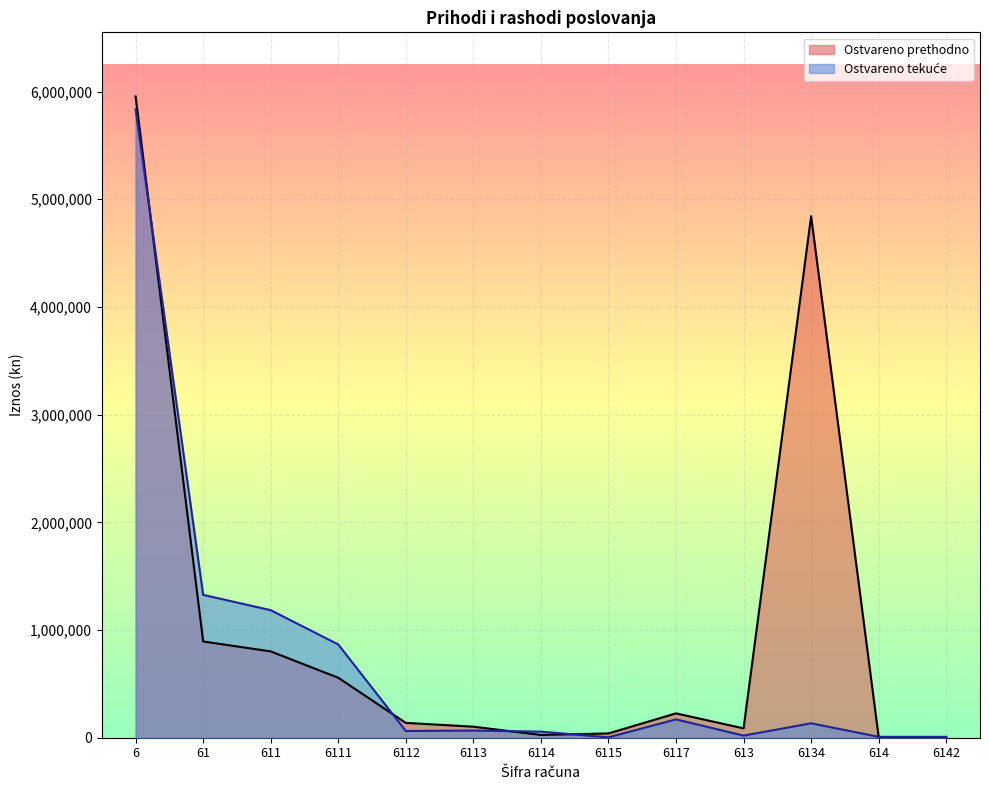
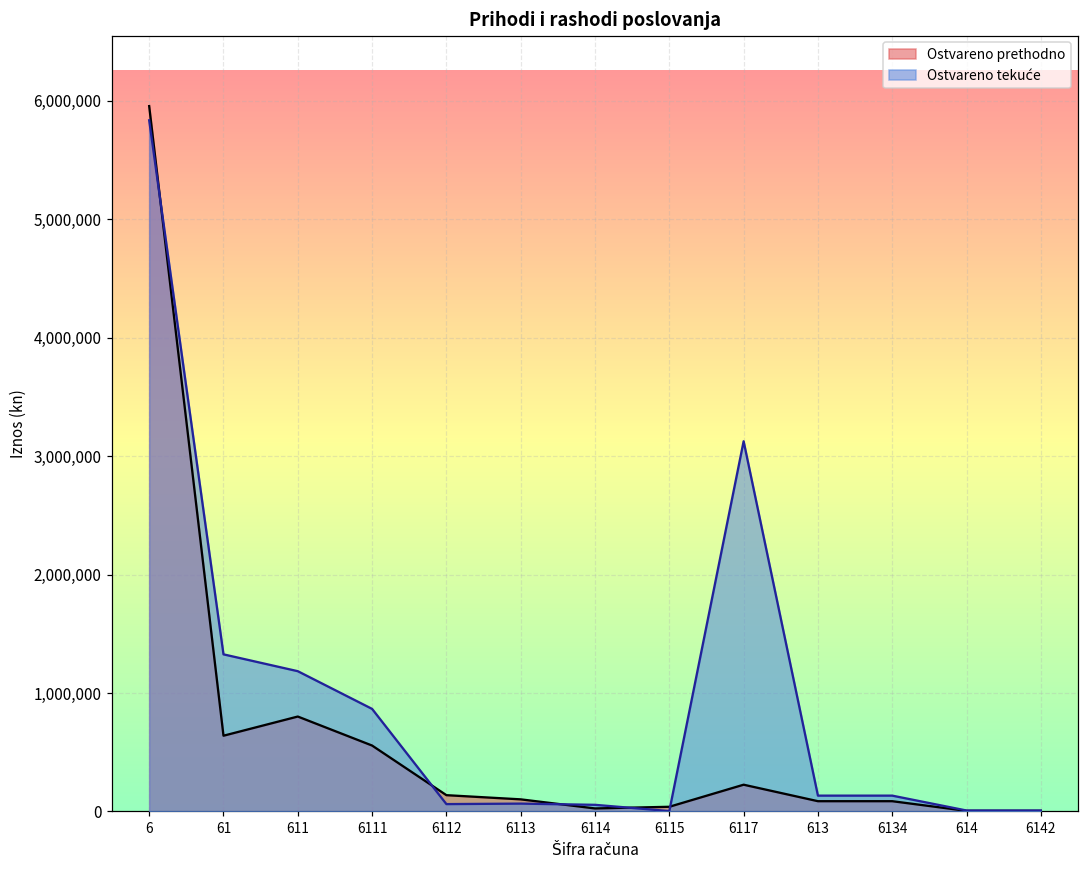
Ostvareno prethodno, 61: 890,000 -> 640,000
Ostvareno tekuće, 6117: 170,000 -> 3,130,000
Ostvareno tekuće, 613: 20,000 -> 130,000
Ostvareno prethodno, 6134: 4,840,000 -> 90,000
